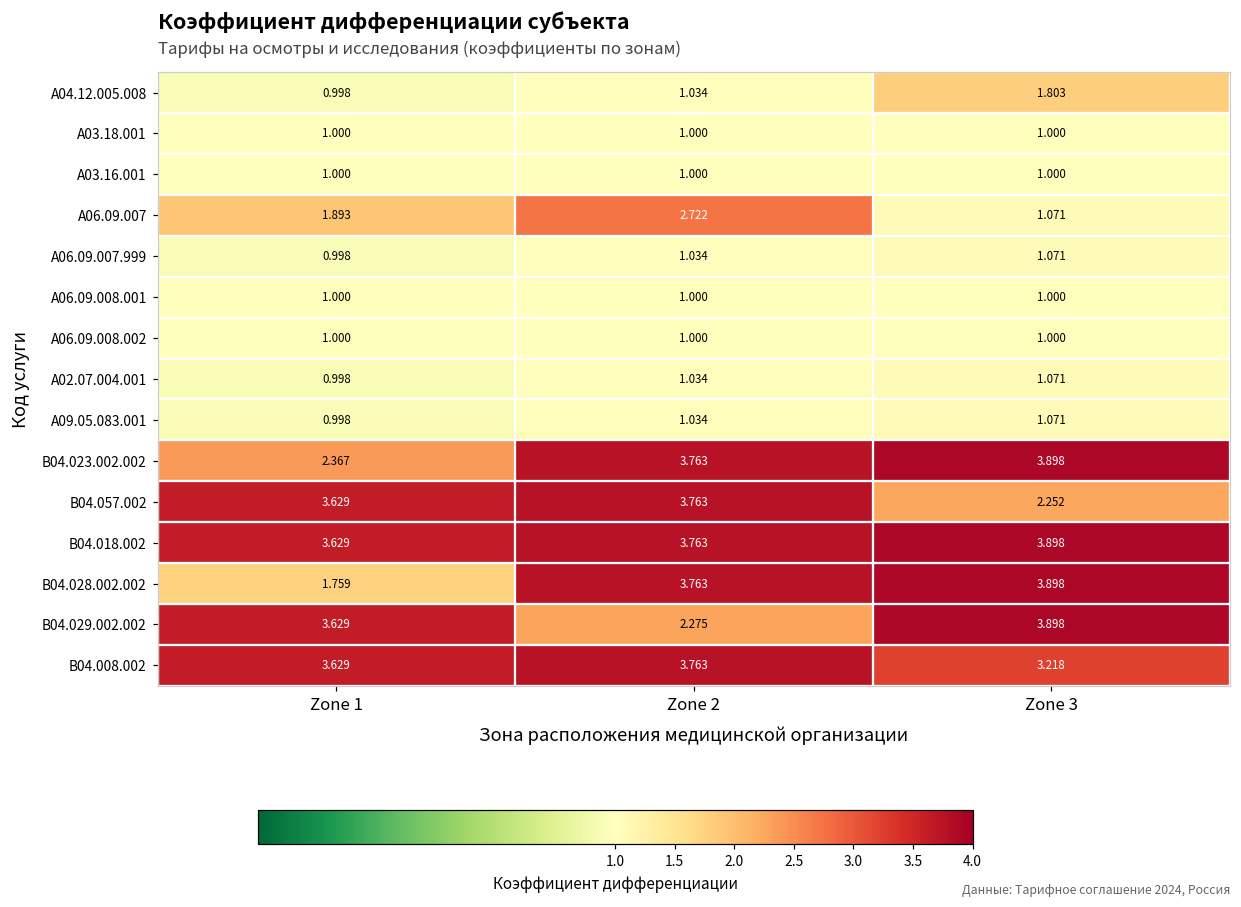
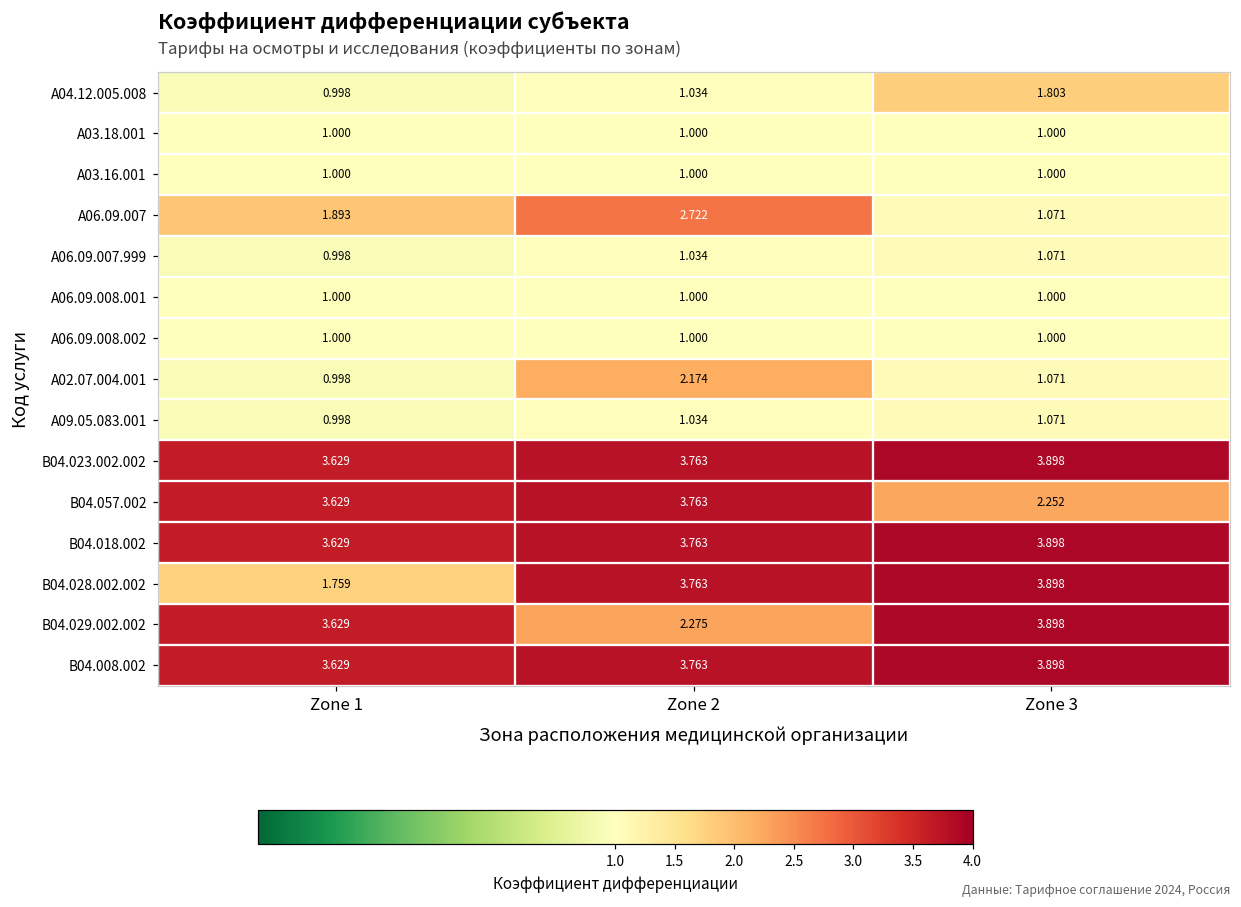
A02.07.004.001, Zone 2: 1.034 -> 2.174
B04.023.002.002, Zone 1: 2.367 -> 3.629
B04.008.002, Zone 3: 3.218 -> 3.898
